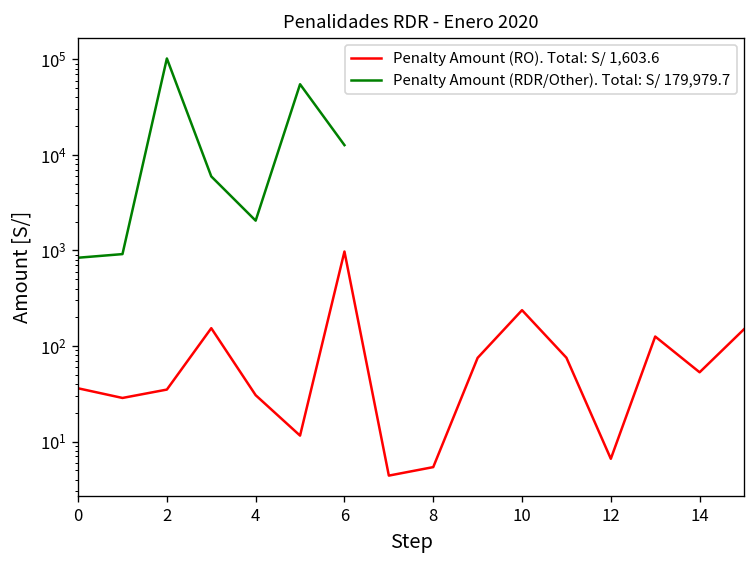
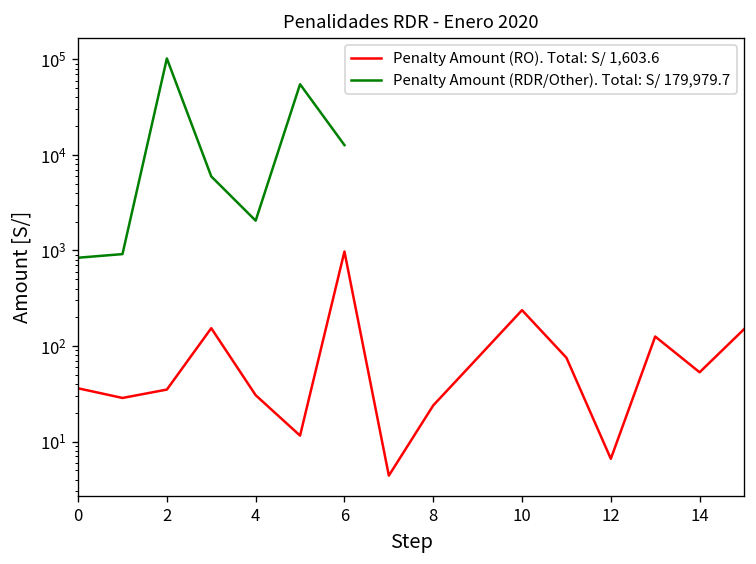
Penalty Amount (RO). Total: S/ 1,603.6, 8: 5 -> 24
